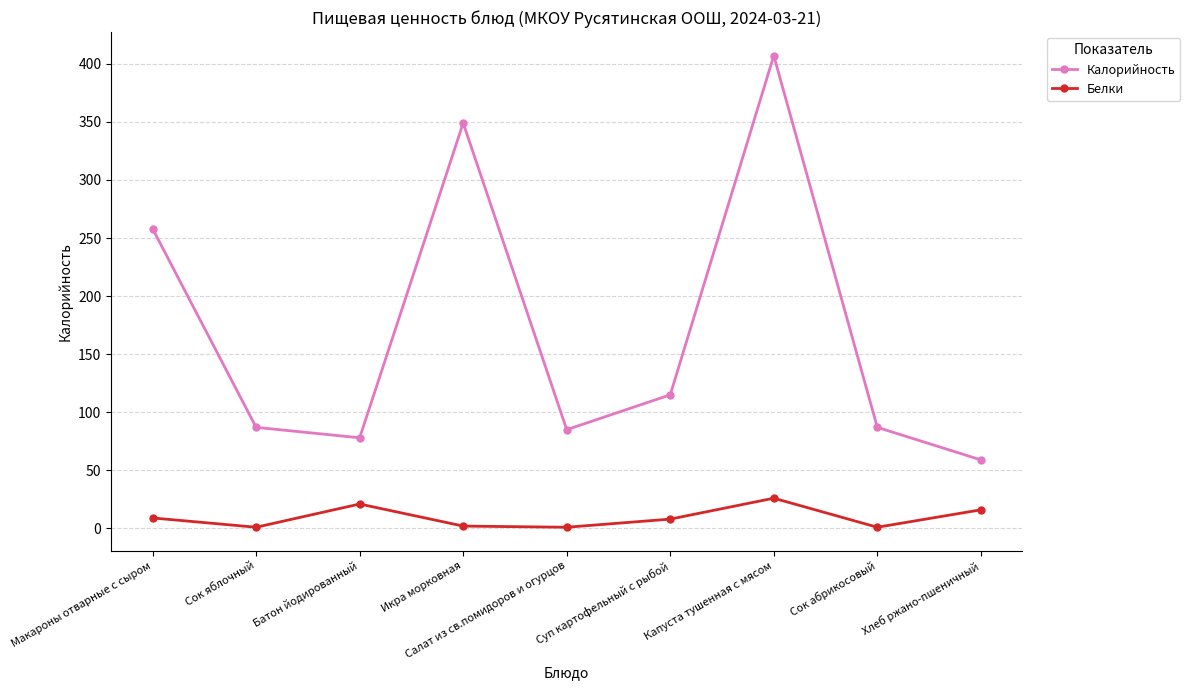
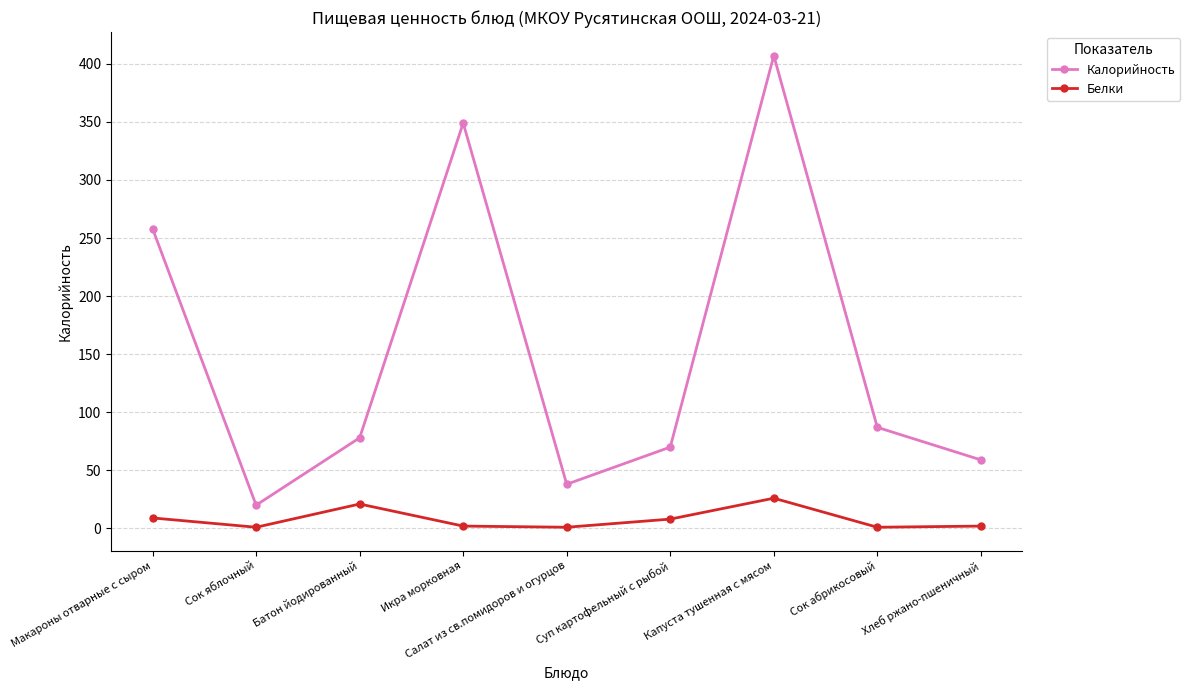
Калорийность, Сок яблочный: 87 -> 20
Калорийность, Салат из св.помидоров и огурцов: 85 -> 38
Калорийность, Суп картофельный с рыбой: 115 -> 70
Белки, Хлеб ржано-пшеничный: 16 -> 2
